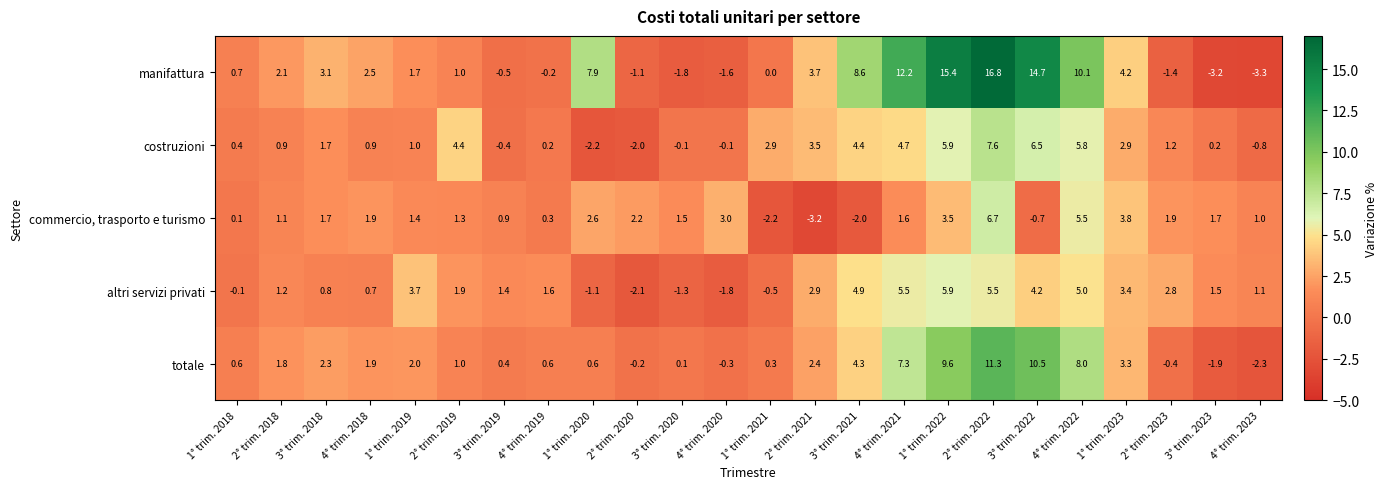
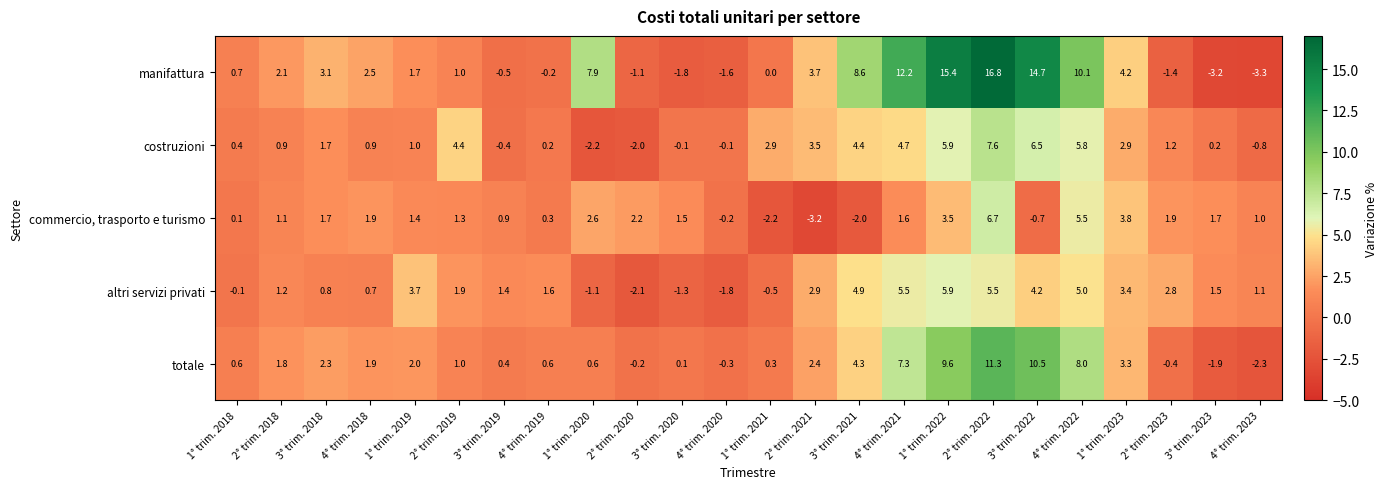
commercio, trasporto e turismo, 4° trim. 2020: 3.0 -> -0.2
